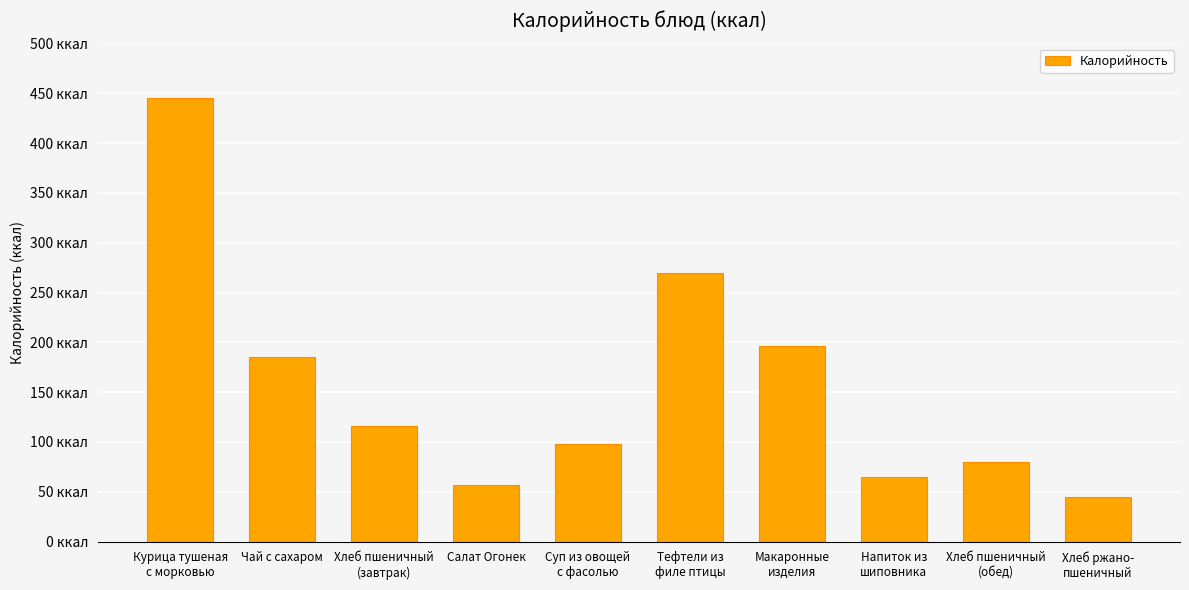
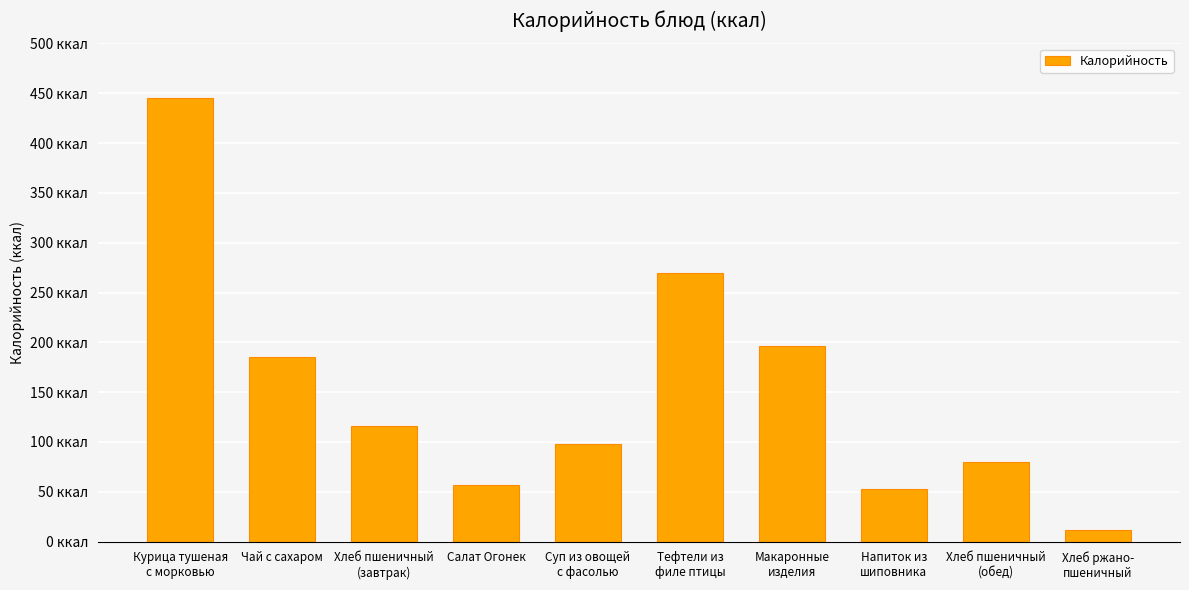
Напиток из шиповника: 70 ккал -> 50 ккал
Хлеб ржано- пшеничный: 40 ккал -> 10 ккал
